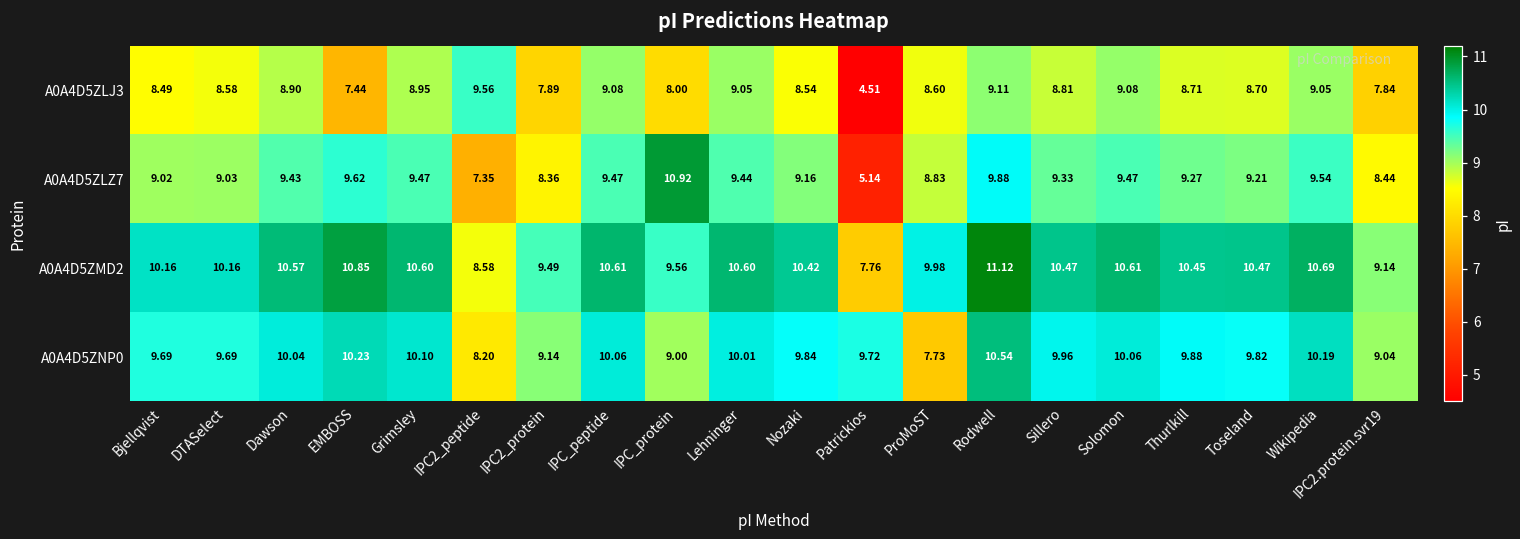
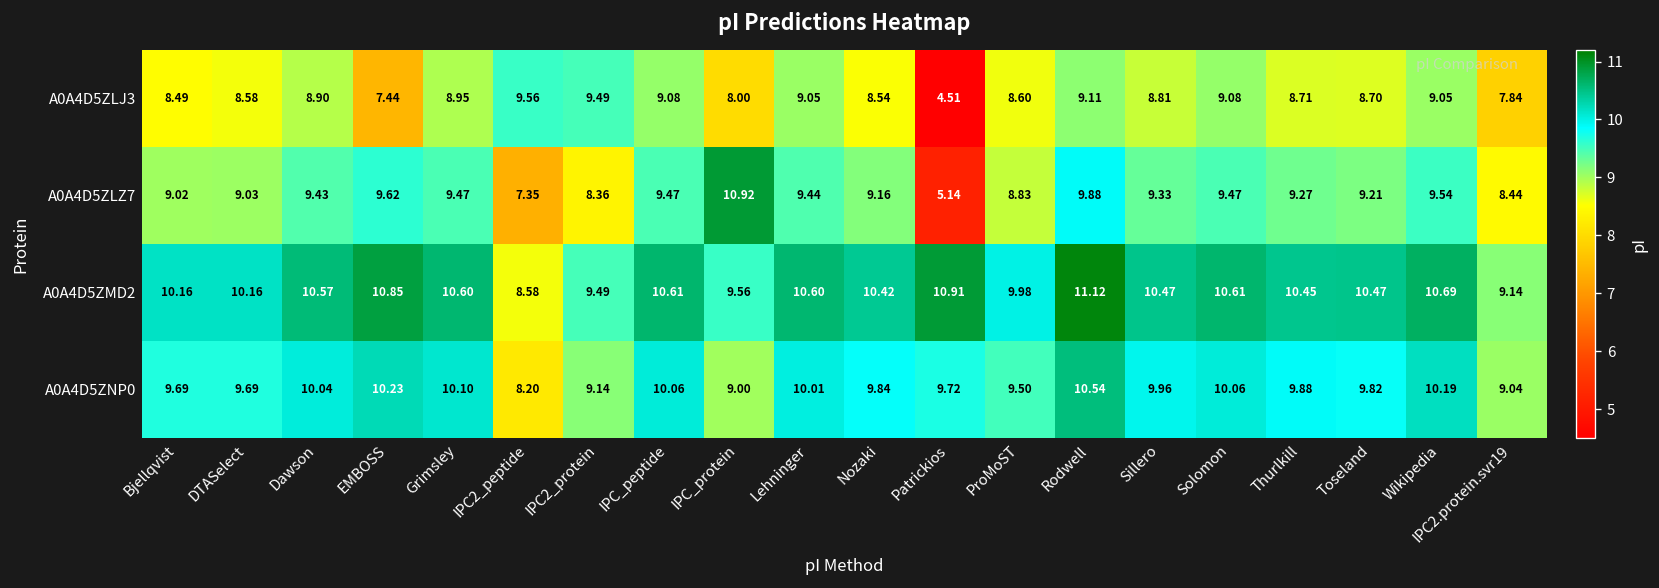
A0A4D5ZLJ3, IPC2_protein: 7.89 -> 9.49
A0A4D5ZMD2, Patrickios: 7.76 -> 10.91
A0A4D5ZNP0, ProMoST: 7.73 -> 9.50
